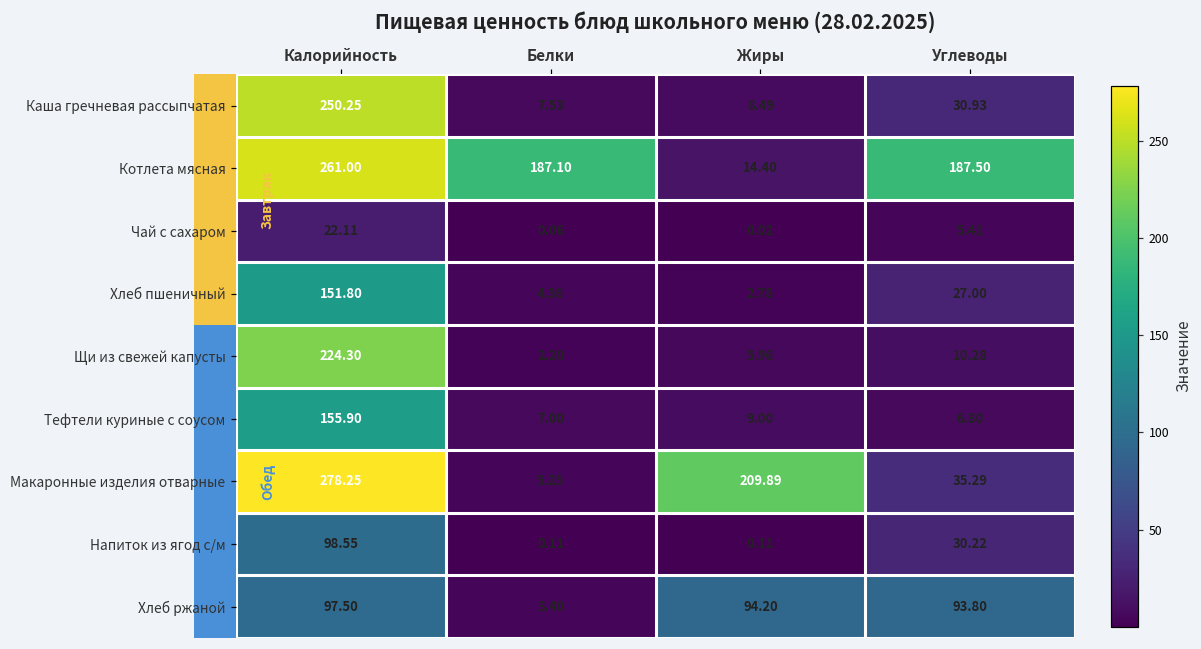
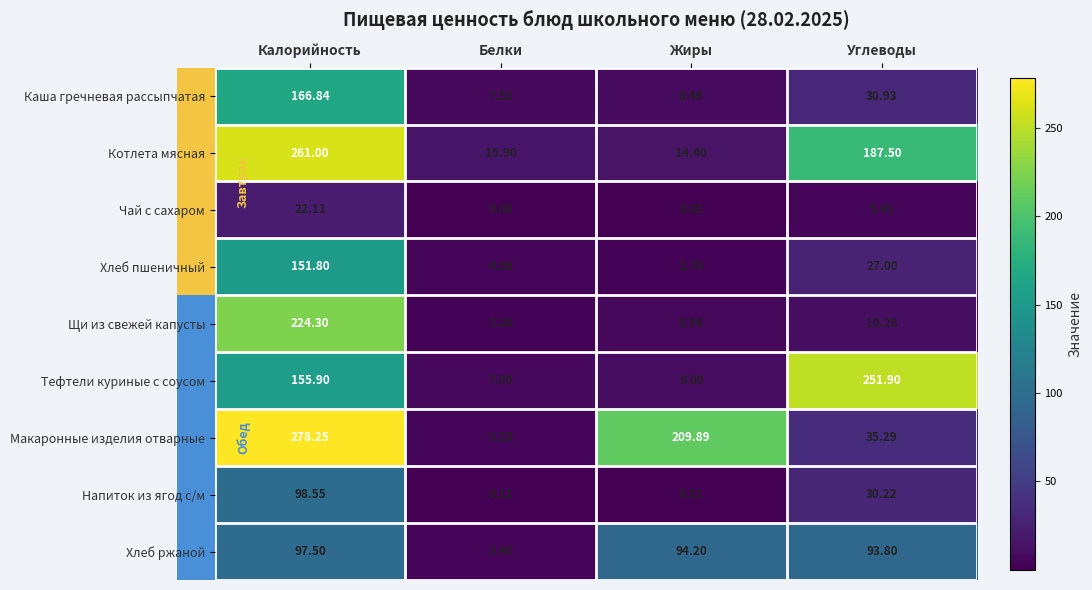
Каша гречневая рассыпчатая, Калорийность: 250.25 -> 166.84
Котлета мясная, Белки: 187.10 -> 15.90
Тефтели куриные с соусом, Углеводы: 6.80 -> 251.90
